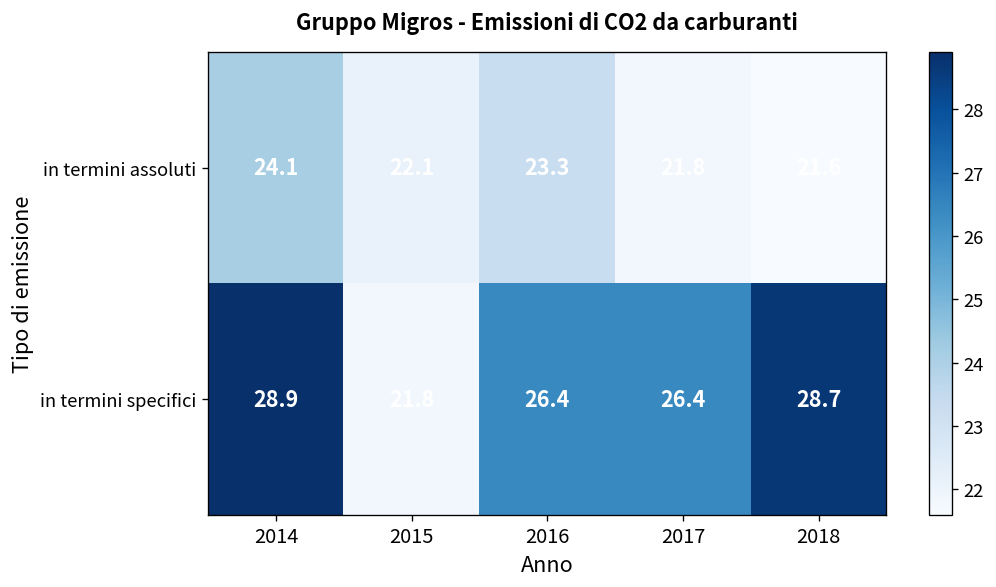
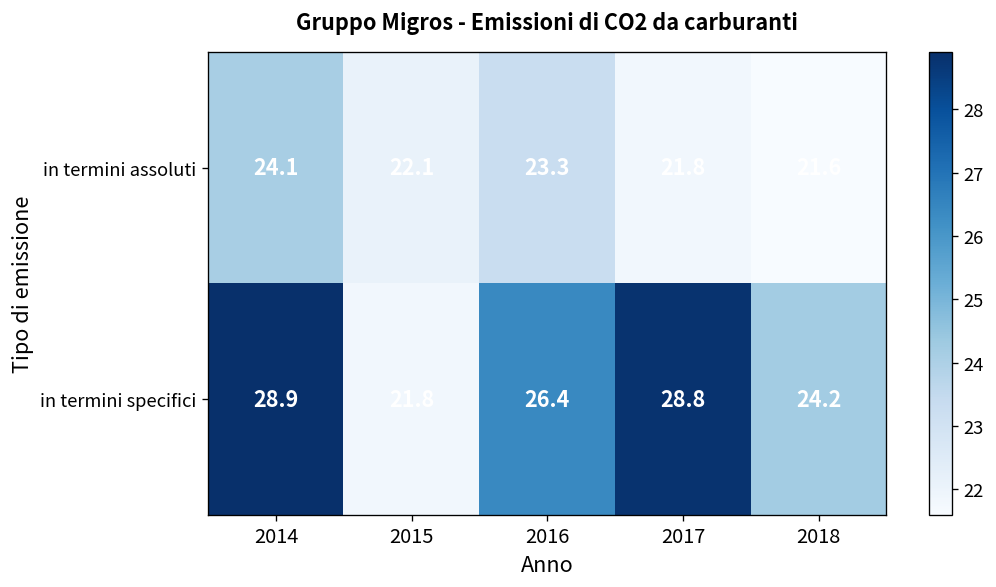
in termini specifici, 2017: 26.4 -> 28.8
in termini specifici, 2018: 28.7 -> 24.2
